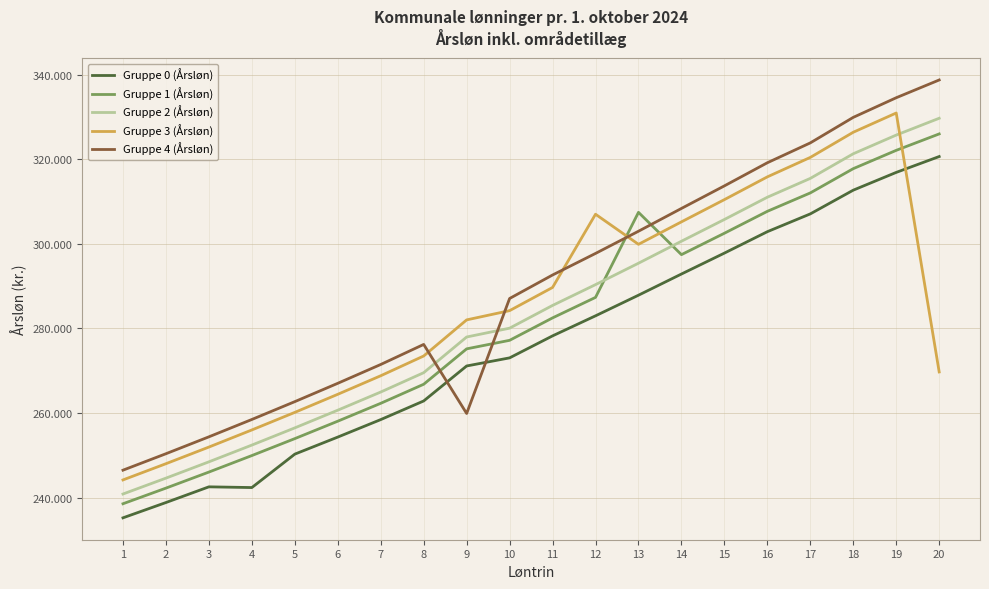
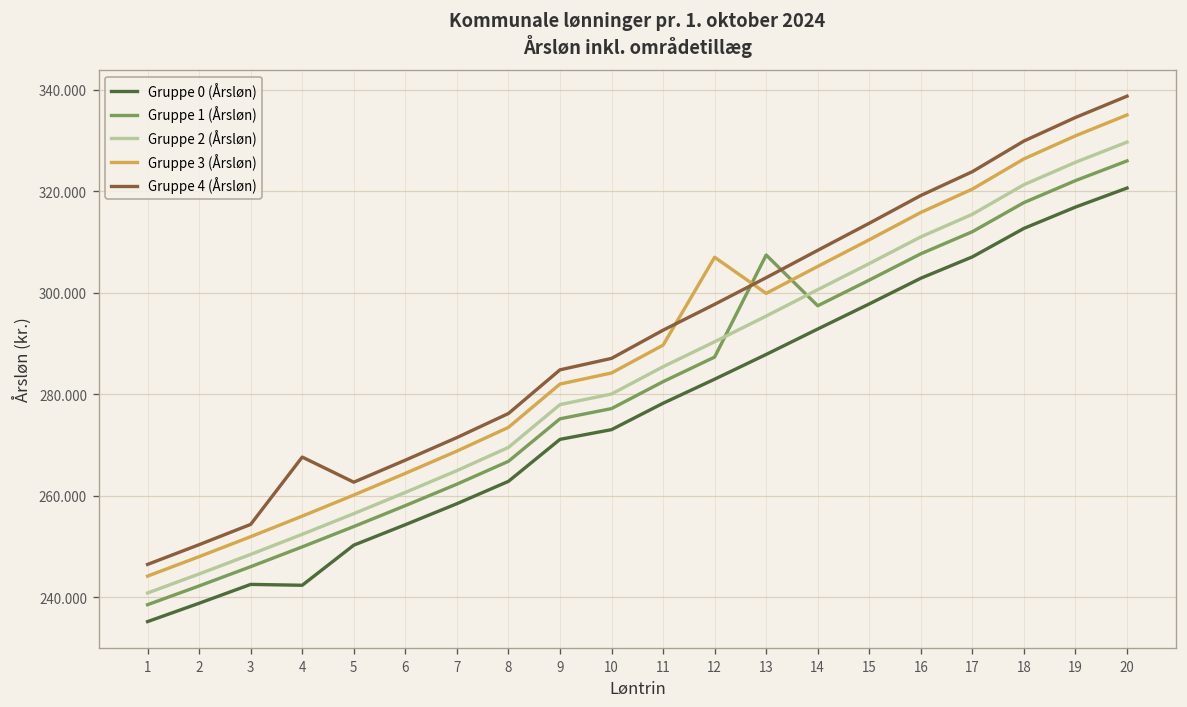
Gruppe 4 (Årsløn), 4: 258 -> 268
Gruppe 4 (Årsløn), 9: 260 -> 285
Gruppe 3 (Årsløn), 20: 270 -> 335
